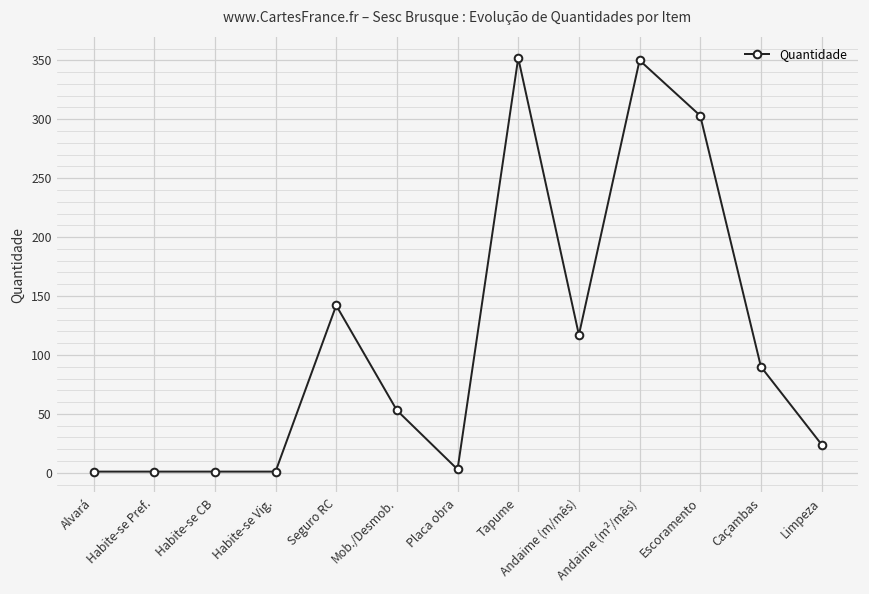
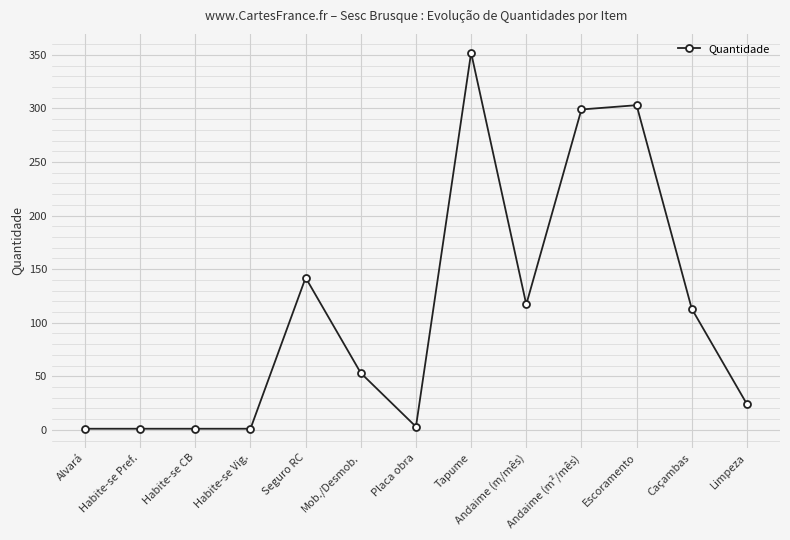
Andaime (m²/mês): 350 -> 299
Caçambas: 90 -> 113
